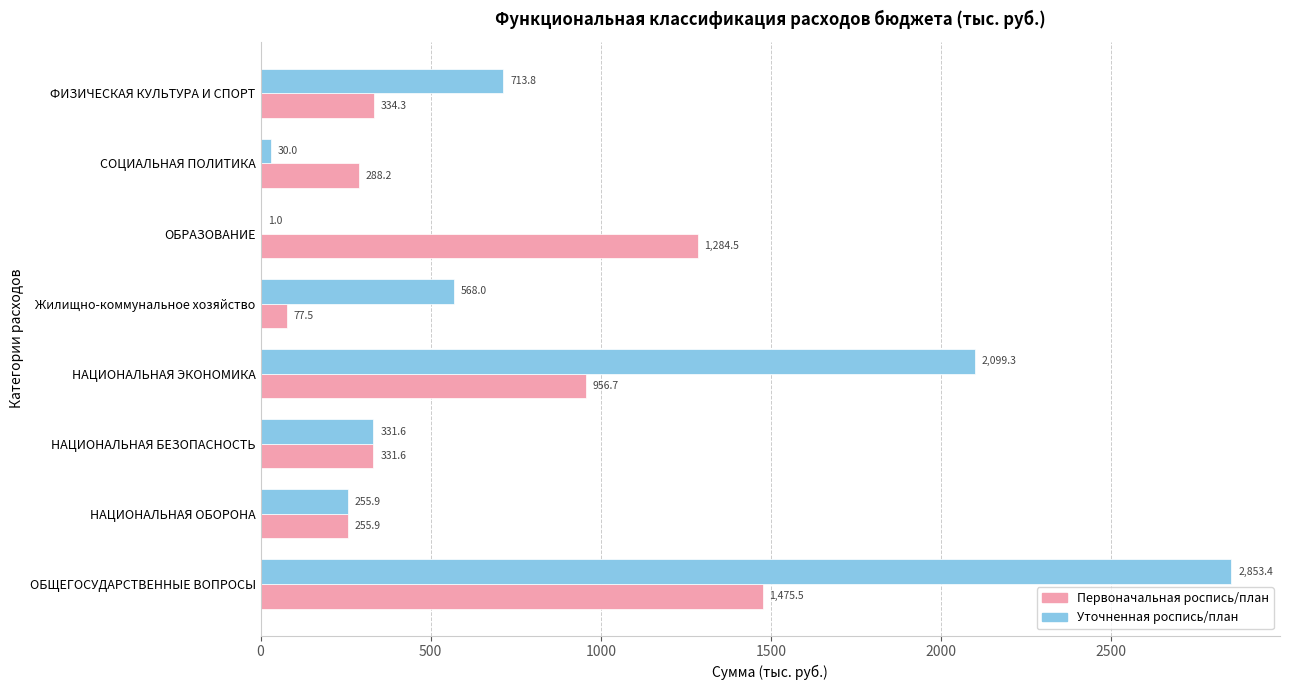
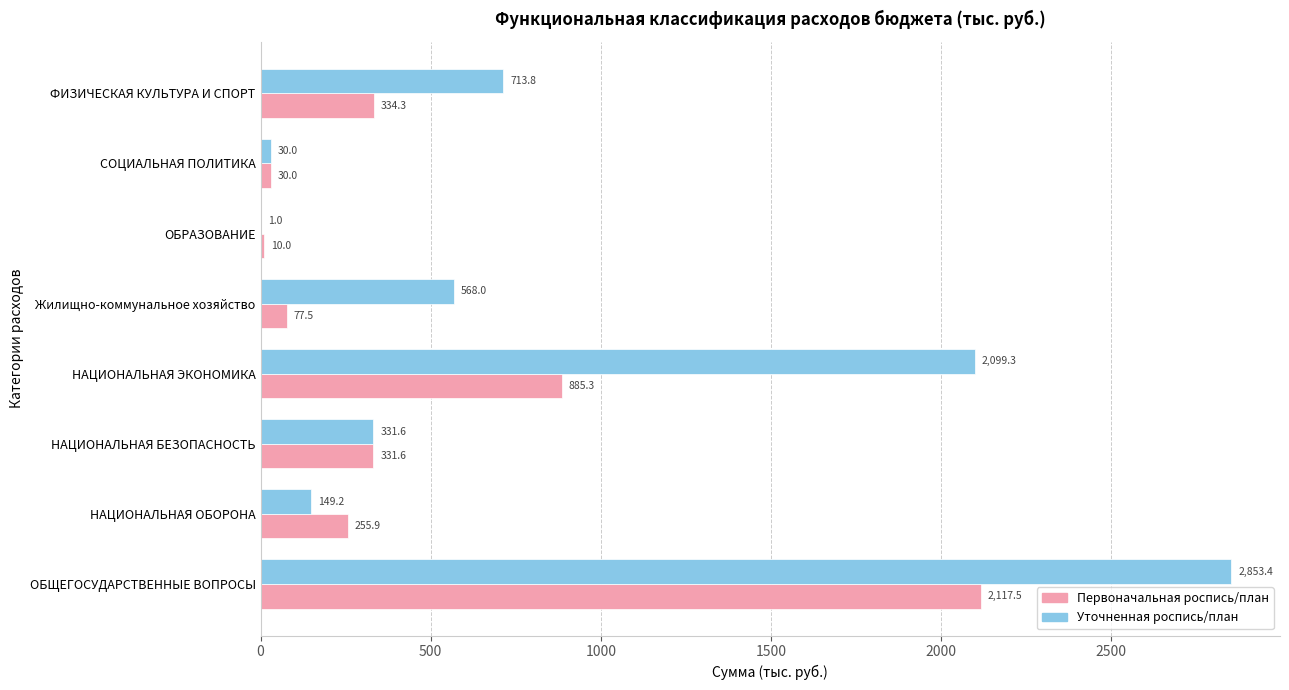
Первоначальная роспись/план, СОЦИАЛЬНАЯ ПОЛИТИКА: 288.2 -> 30.0
Первоначальная роспись/план, ОБРАЗОВАНИЕ: 1,284.5 -> 10.0
Первоначальная роспись/план, НАЦИОНАЛЬНАЯ ЭКОНОМИКА: 956.7 -> 885.3
Уточненная роспись/план, НАЦИОНАЛЬНАЯ ОБОРОНА: 255.9 -> 149.2
Первоначальная роспись/план, ОБЩЕГОСУДАРСТВЕННЫЕ ВОПРОСЫ: 1,475.5 -> 2,117.5
